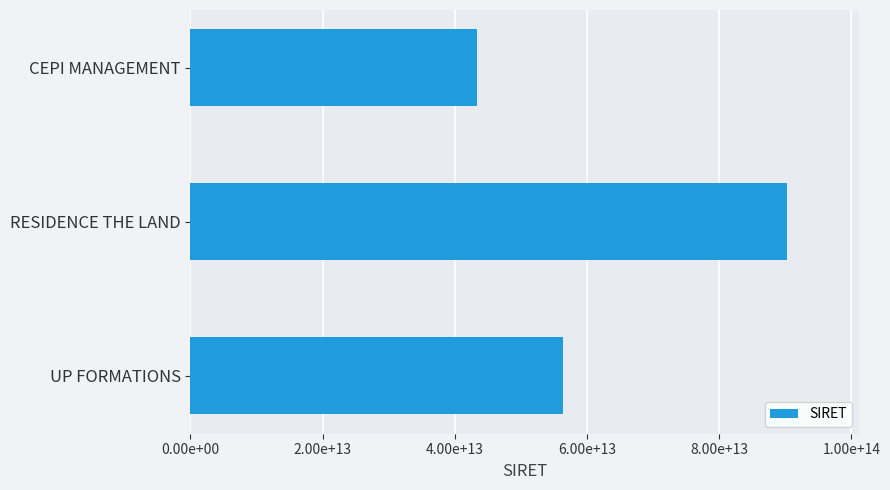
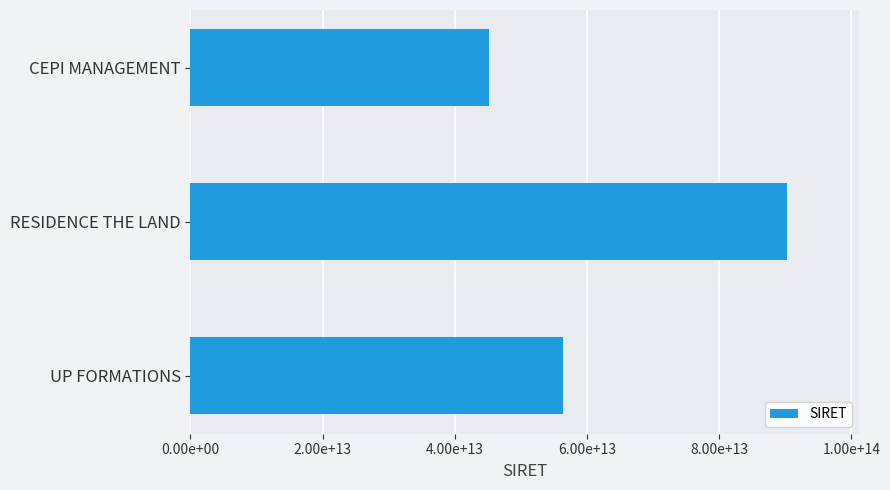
CEPI MANAGEMENT: 43000000000000 -> 45000000000000
